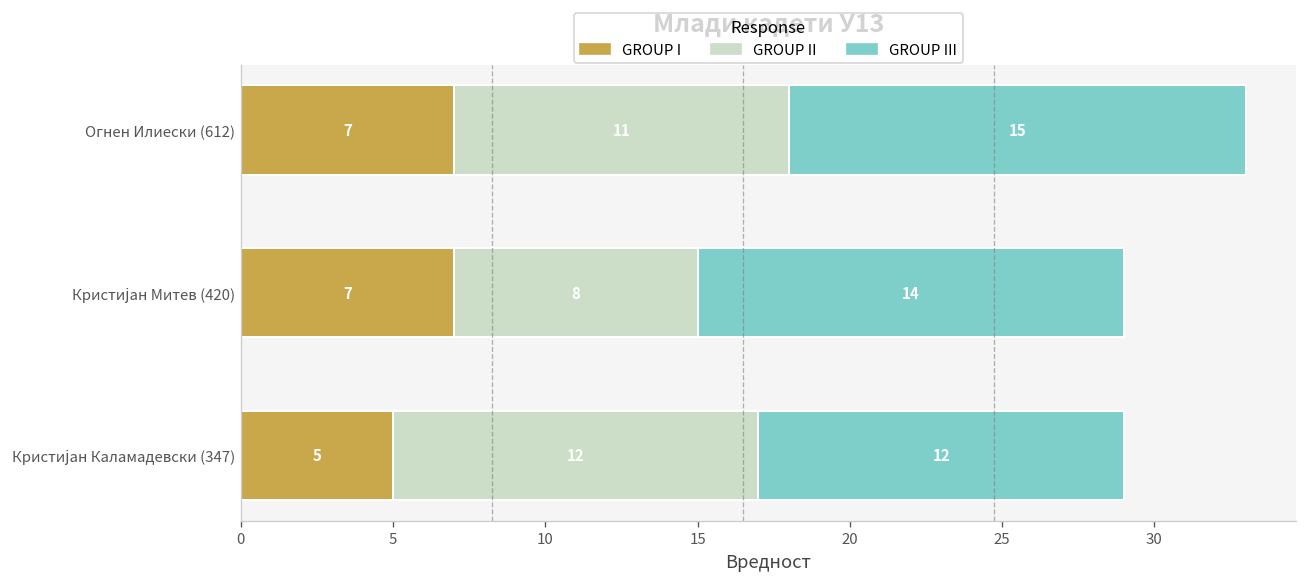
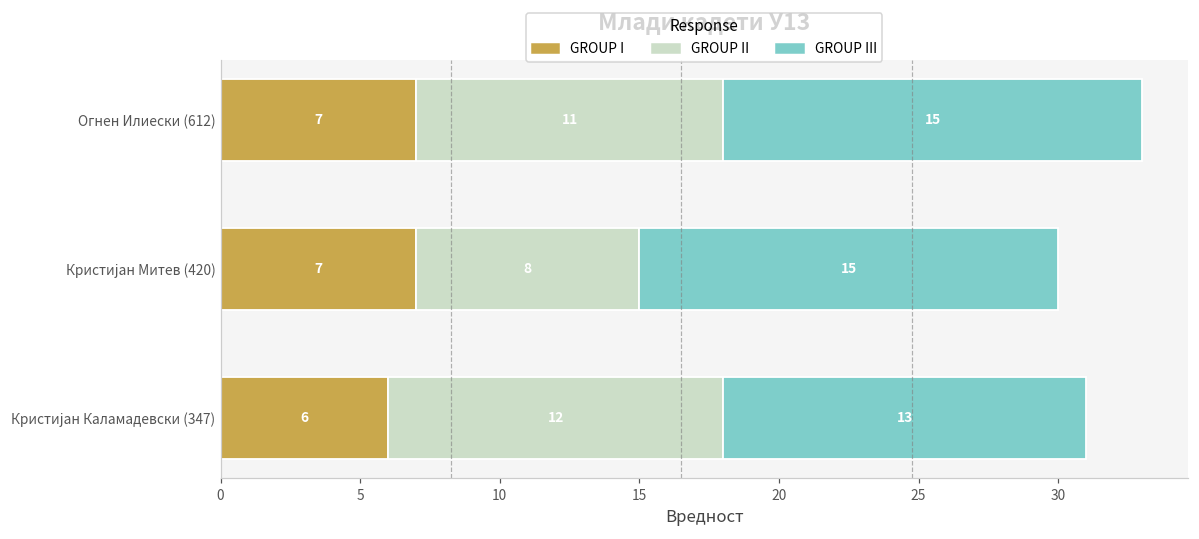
GROUP III, Кристијан Митев (420): 14 -> 15
GROUP I, Кристијан Каламадевски (347): 5 -> 6
GROUP III, Кристијан Каламадевски (347): 12 -> 13
